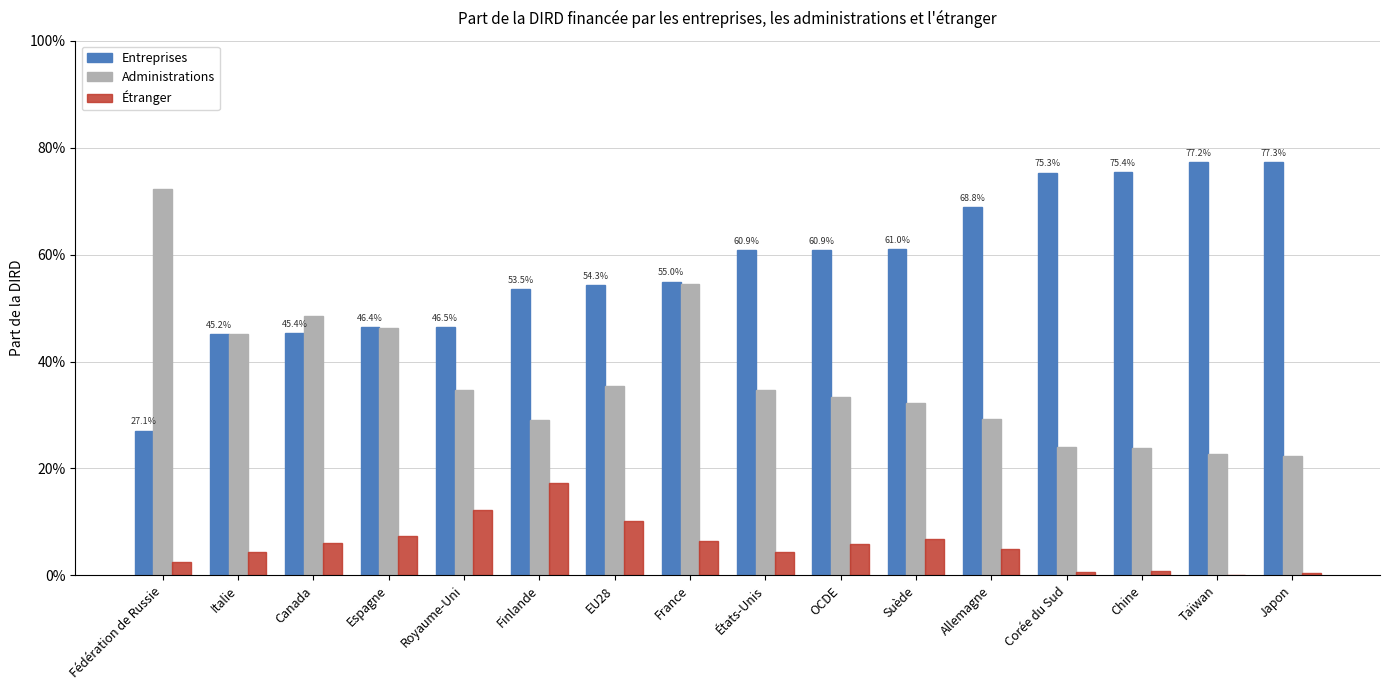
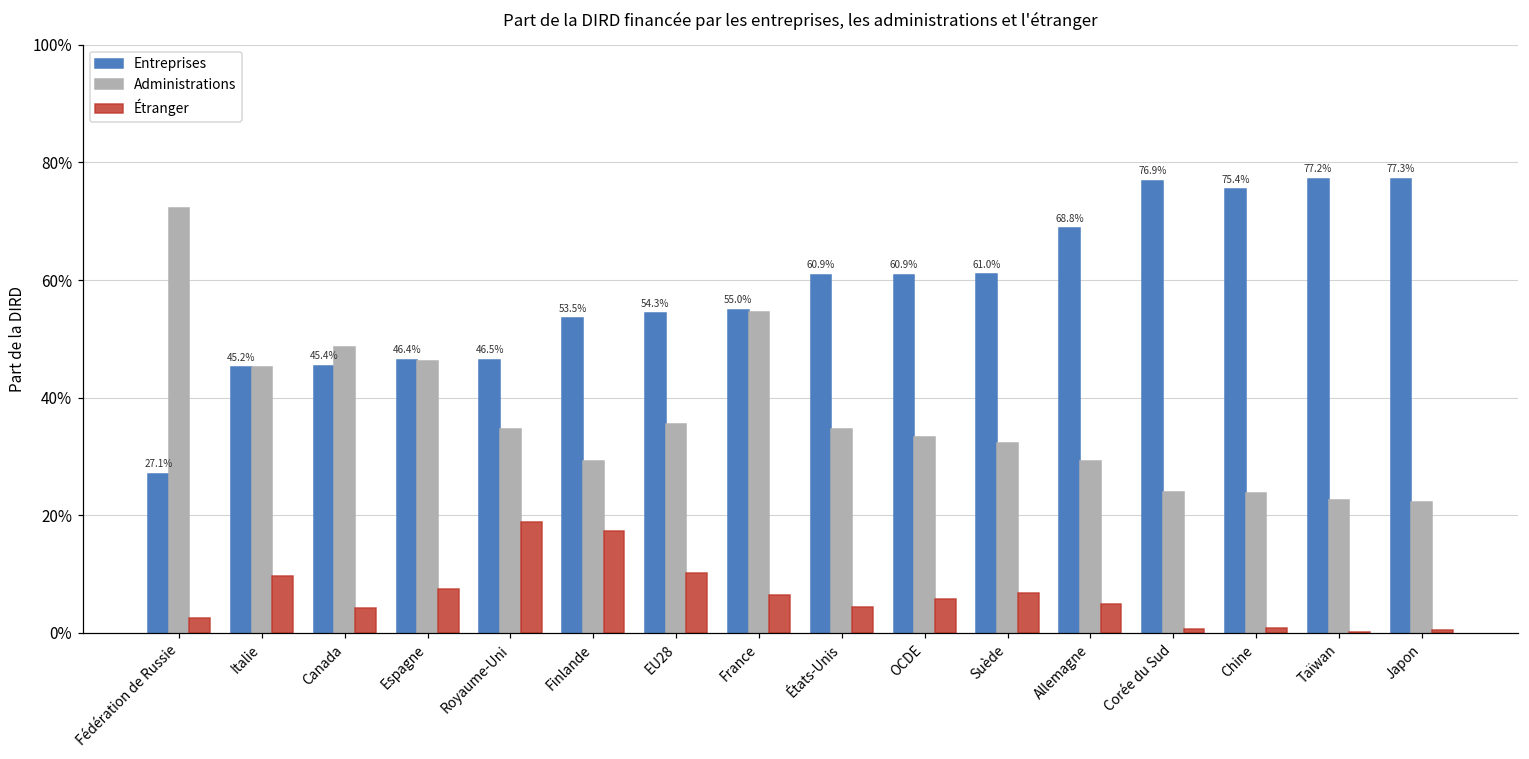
Étranger, Italie: 4% -> 10%
Étranger, Canada: 6% -> 4%
Étranger, Royaume-Uni: 12% -> 19%
Entreprises, Corée du Sud: 75.3% -> 76.9%
